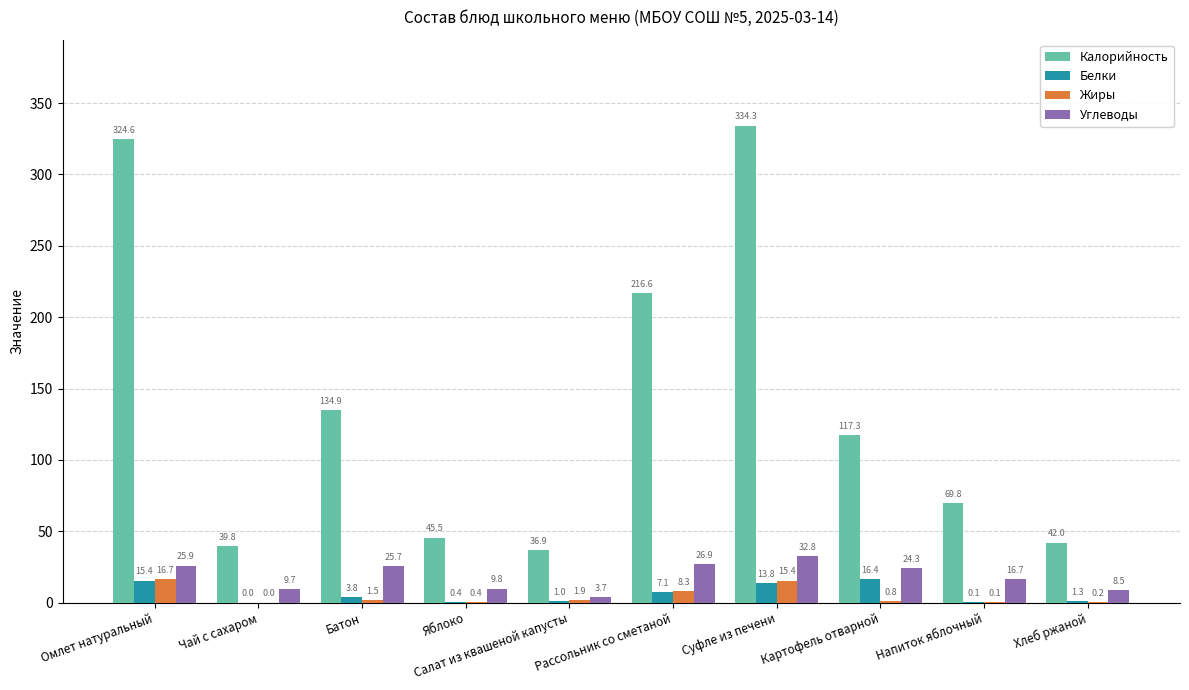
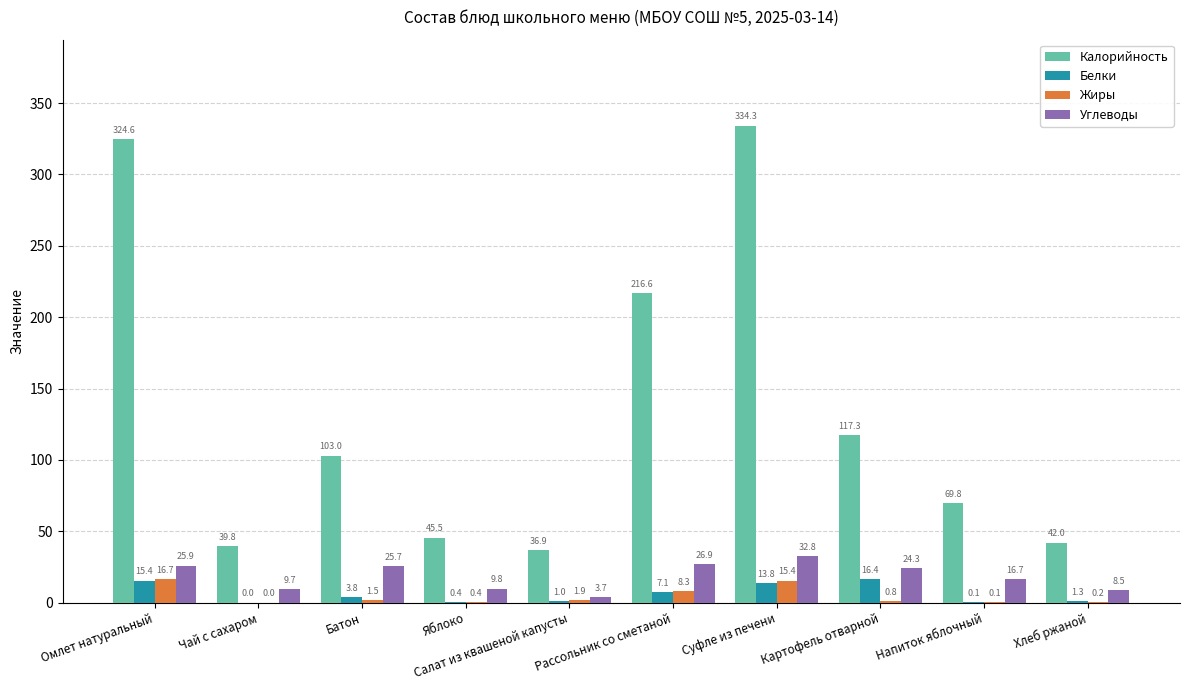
Калорийность, Батон: 134.9 -> 103.0
